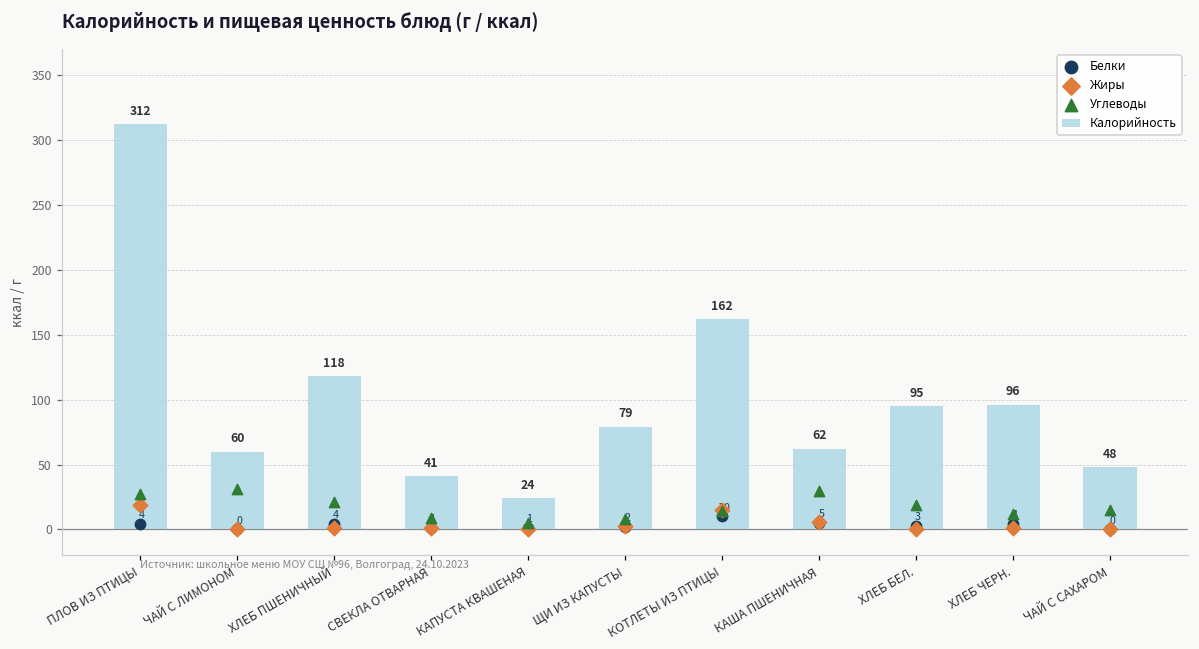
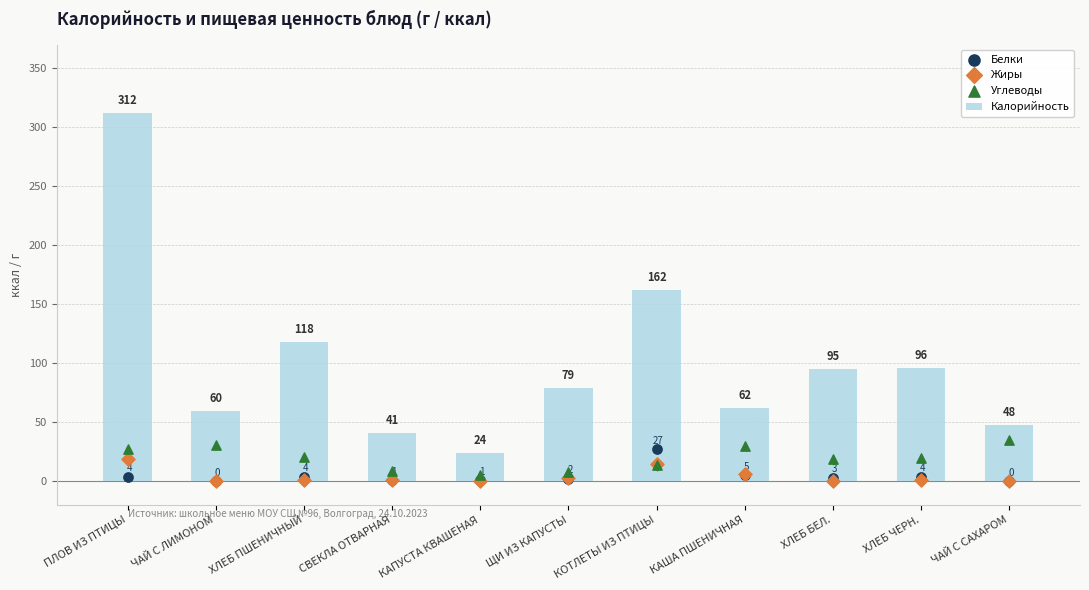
Белки, КОТЛЕТЫ ИЗ ПТИЦЫ: 10 -> 27
Углеводы, ХЛЕБ ЧЕРН.: 12 -> 20
Углеводы, ЧАЙ С САХАРОМ: 15 -> 35
